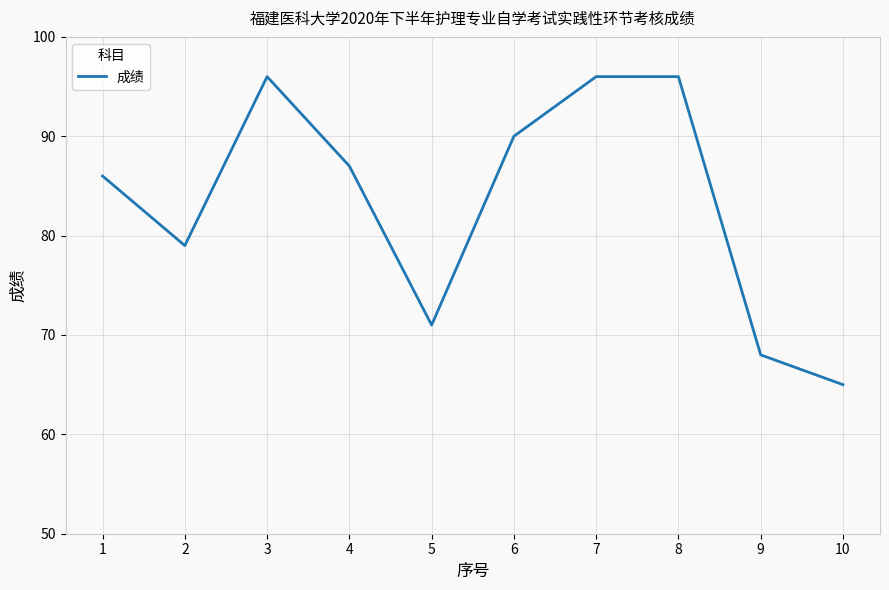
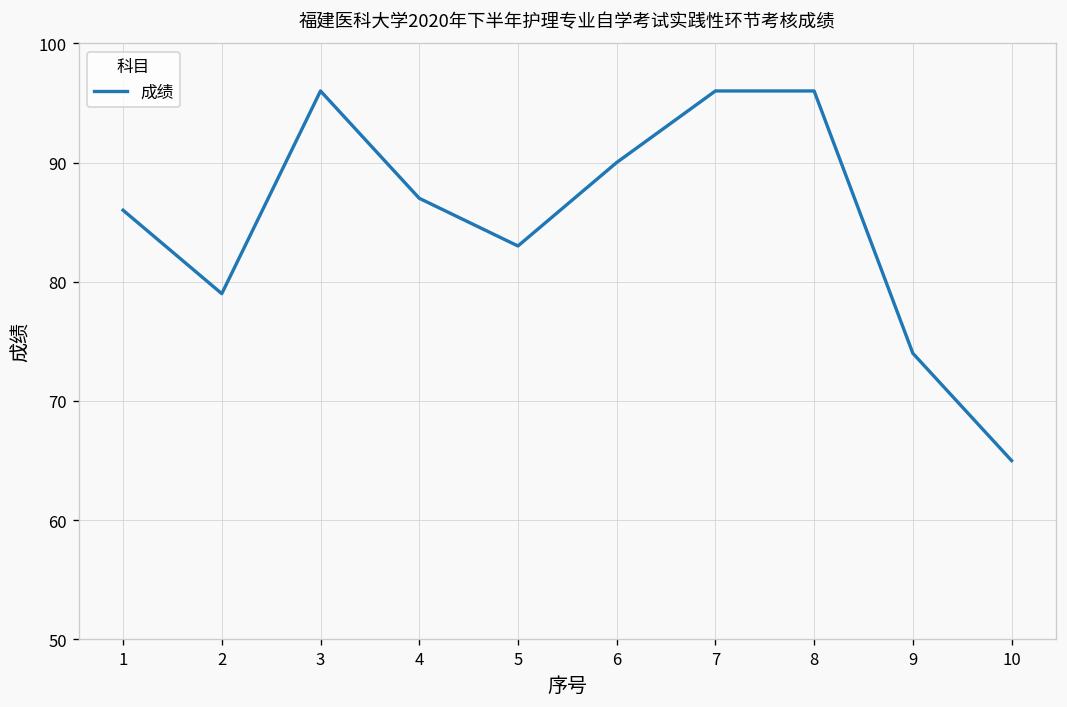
5: 71 -> 83
9: 68 -> 74
